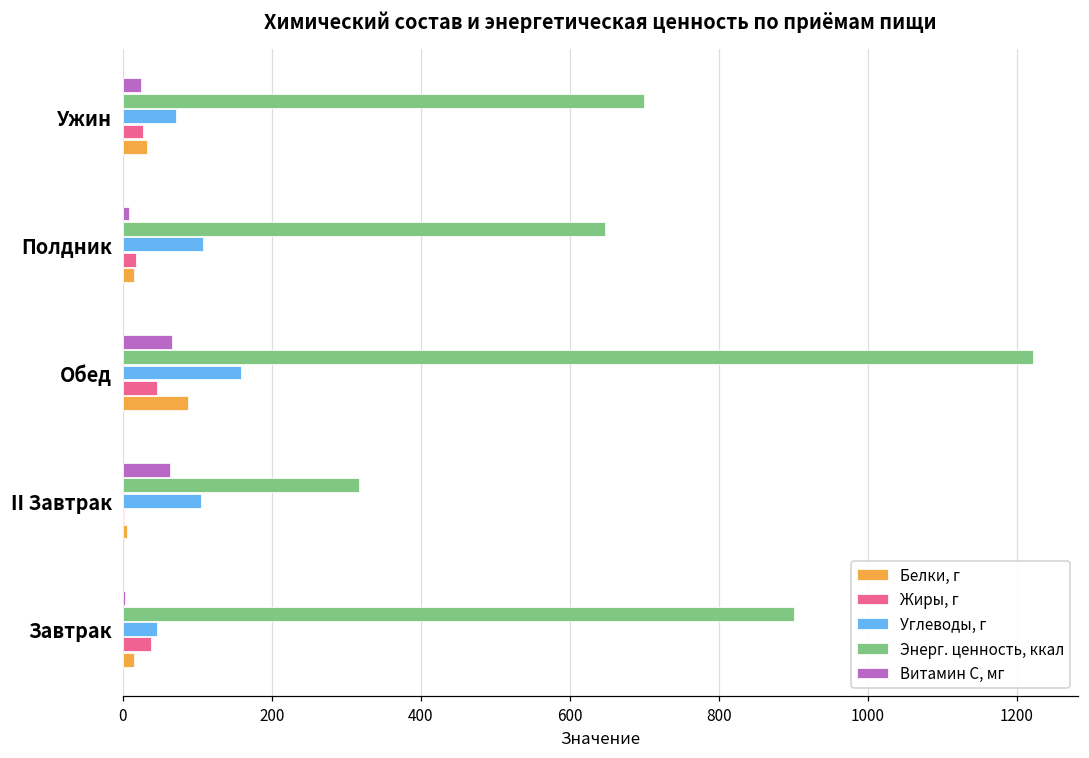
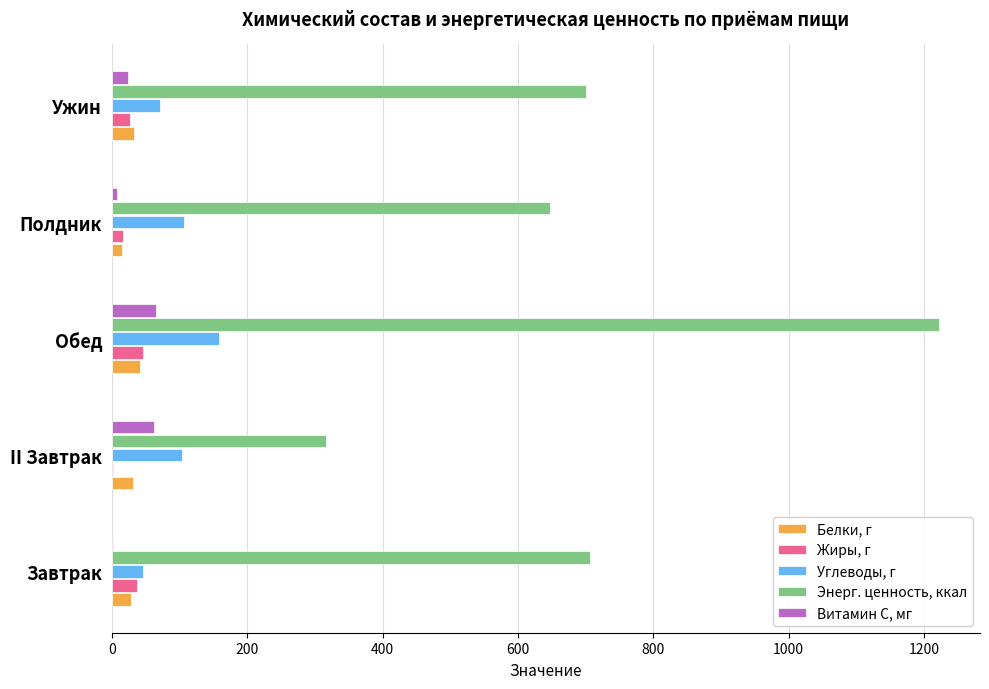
Белки, г, Обед: 90 -> 40
Белки, г, II Завтрак: 0 -> 30
Энерг. ценность, ккал, Завтрак: 900 -> 710
Белки, г, Завтрак: 20 -> 30
